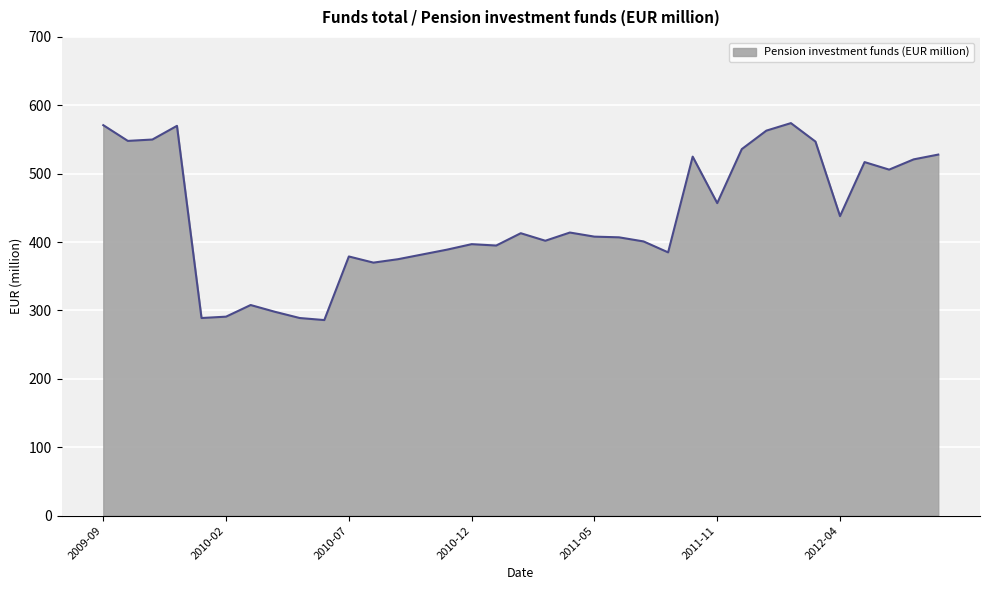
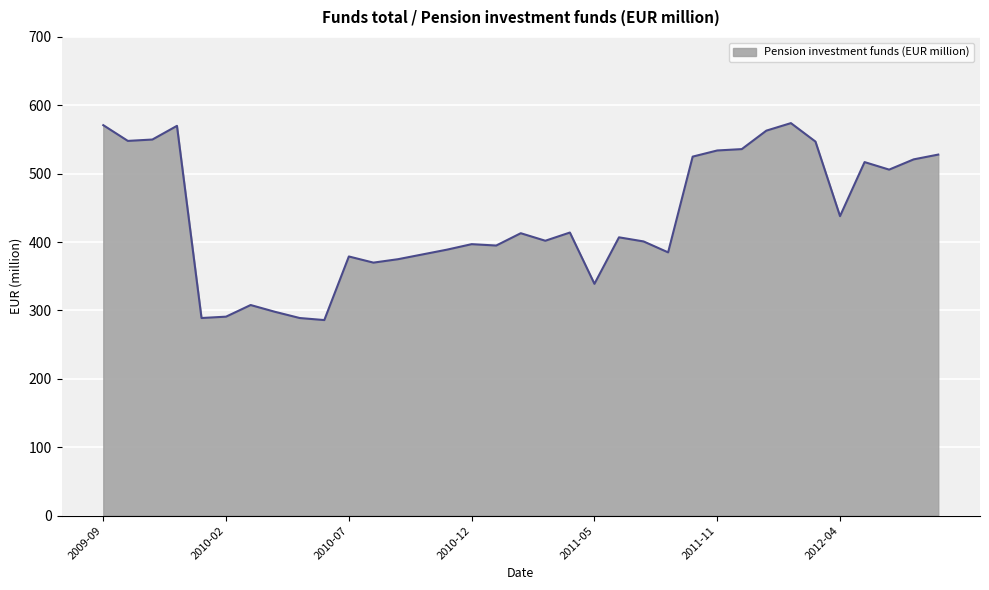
2011-05: 410 -> 340
2011-11: 460 -> 530
